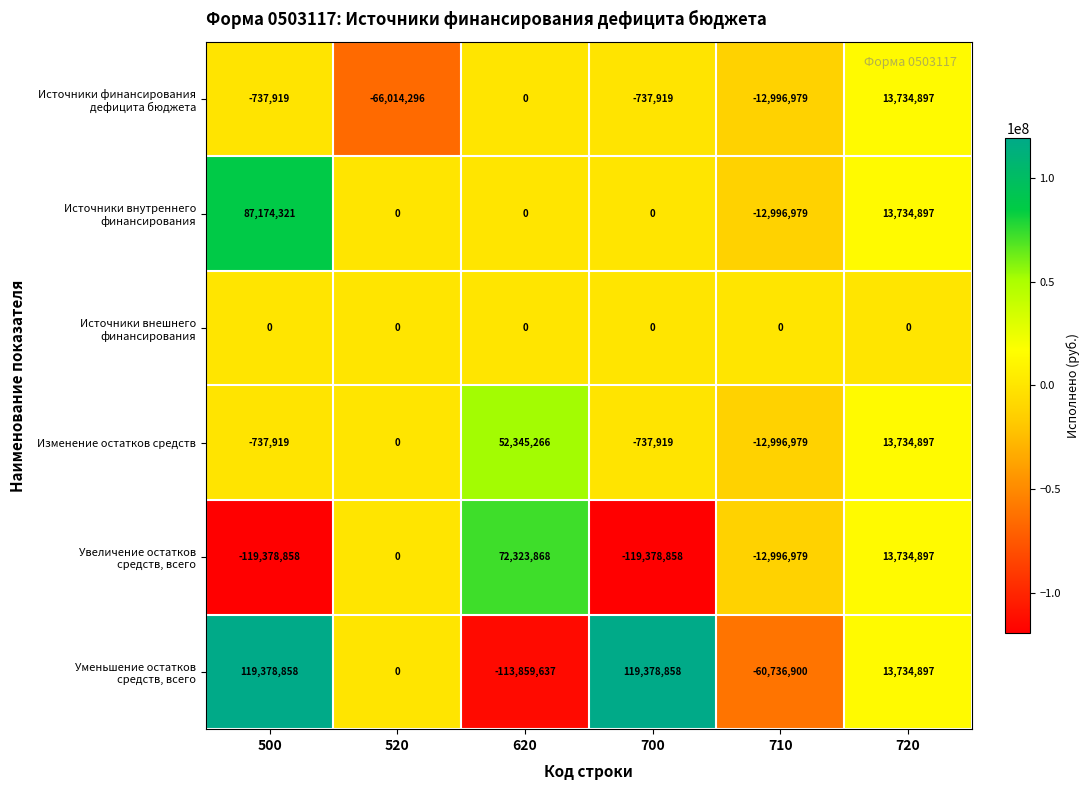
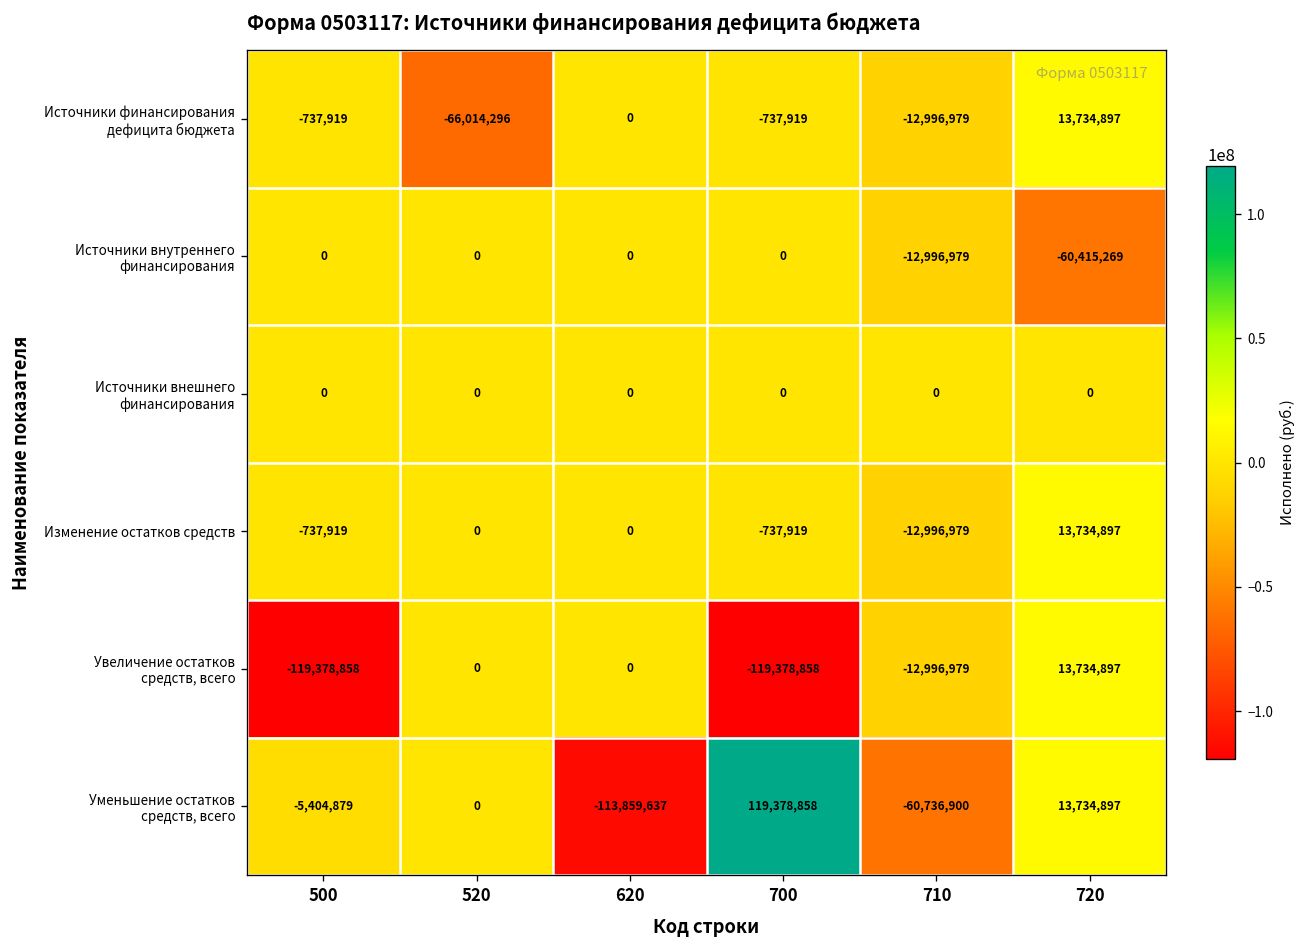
Источники внутреннего финансирования, 500: 87,174,321 -> 0
Источники внутреннего финансирования, 720: 13,734,897 -> -60,415,269
Изменение остатков средств, 620: 52,345,266 -> 0
Увеличение остатков средств, всего, 620: 72,323,868 -> 0
Уменьшение остатков средств, всего, 500: 119,378,858 -> -5,404,879
